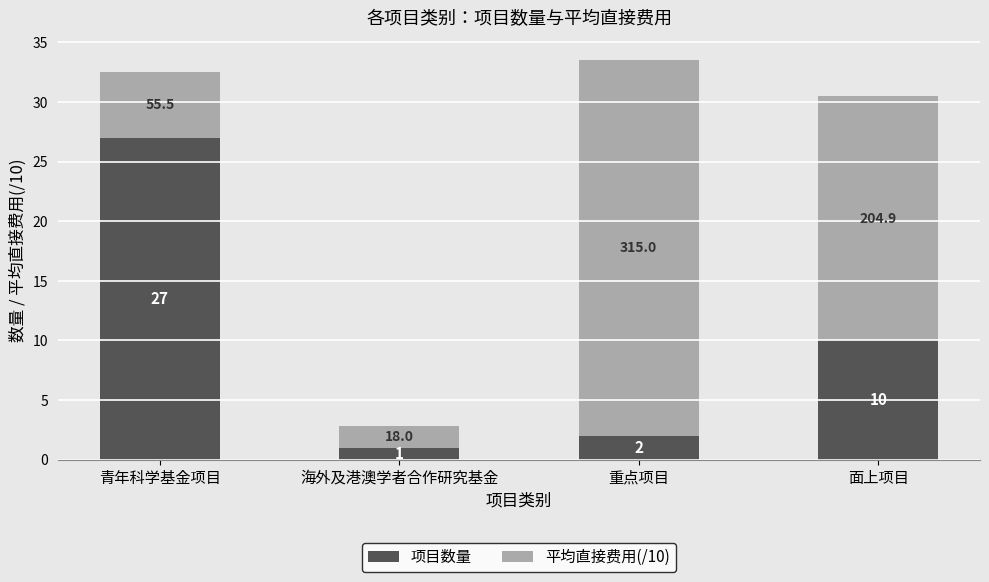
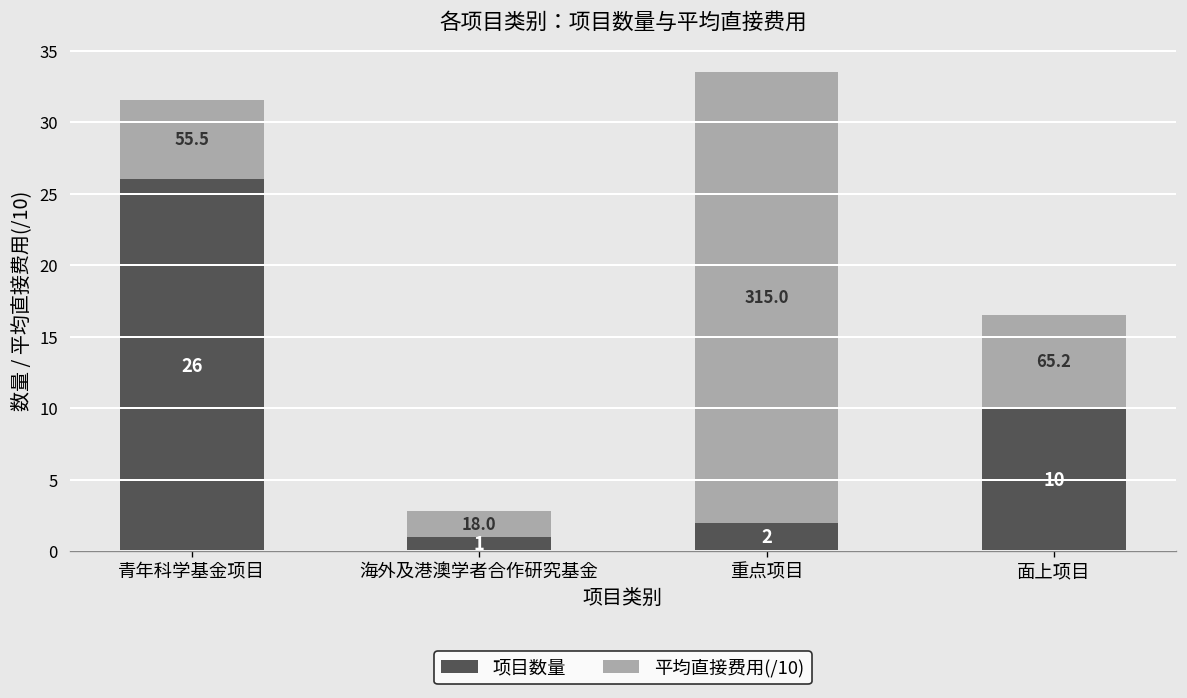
项目数量, 青年科学基金项目: 27 -> 26
平均直接费用(/10), 面上项目: 204.9 -> 65.2
